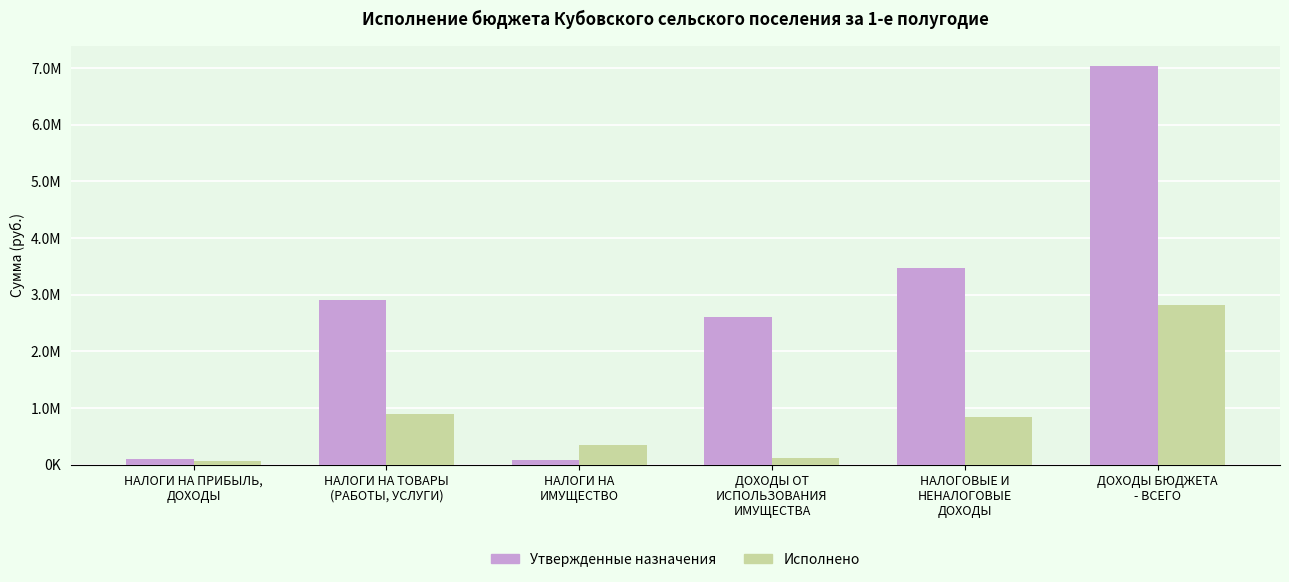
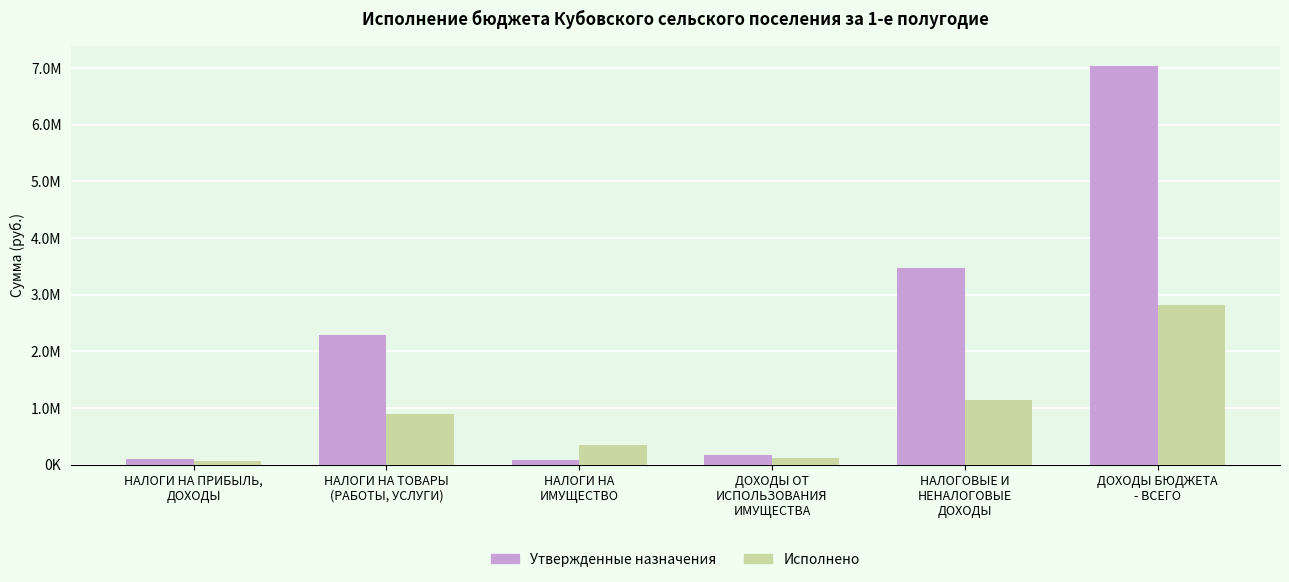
Утвержденные назначения, НАЛОГИ НА ТОВАРЫ (РАБОТЫ, УСЛУГИ): 2900000 -> 2300000
Утвержденные назначения, ДОХОДЫ ОТ ИСПОЛЬЗОВАНИЯ ИМУЩЕСТВА: 2600000 -> 200000
Исполнено, НАЛОГОВЫЕ И НЕНАЛОГОВЫЕ ДОХОДЫ: 800000 -> 1100000
